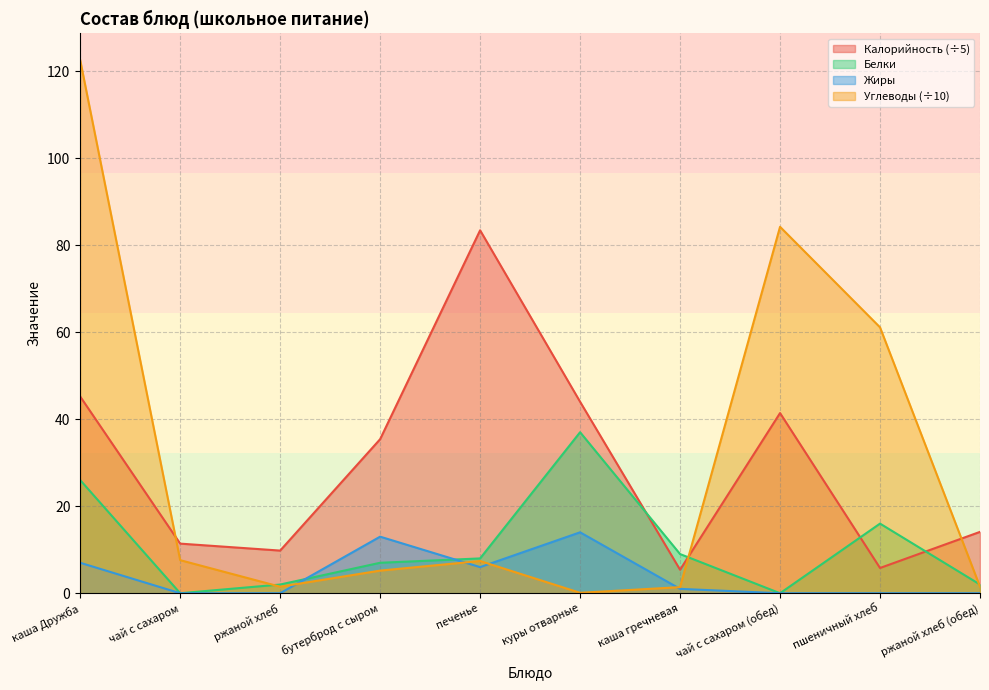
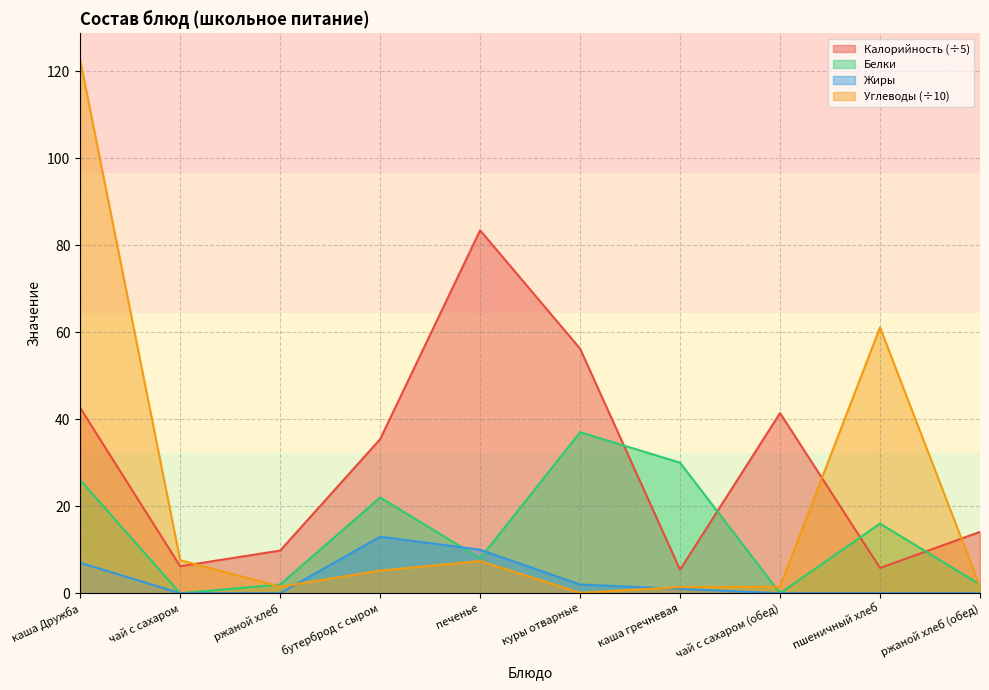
Калорийность (÷5), каша Дружба: 45 -> 43
Калорийность (÷5), чай с сахаром: 11 -> 6
Белки, бутерброд с сыром: 7 -> 22
Жиры, печенье: 6 -> 10
Калорийность (÷5), куры отварные: 44 -> 56
Жиры, куры отварные: 14 -> 2
Белки, каша гречневая: 9 -> 30
Углеводы (÷10), чай с сахаром (обед): 84 -> 2
